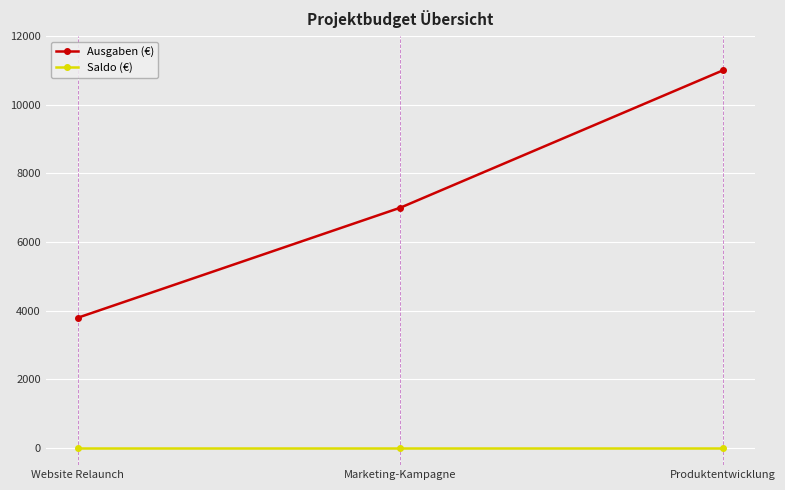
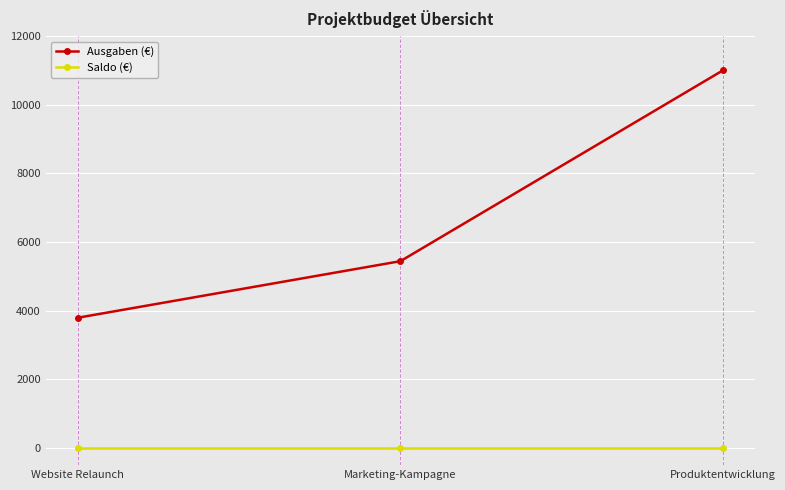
Ausgaben (€), Marketing-Kampagne: 7000 -> 5400
